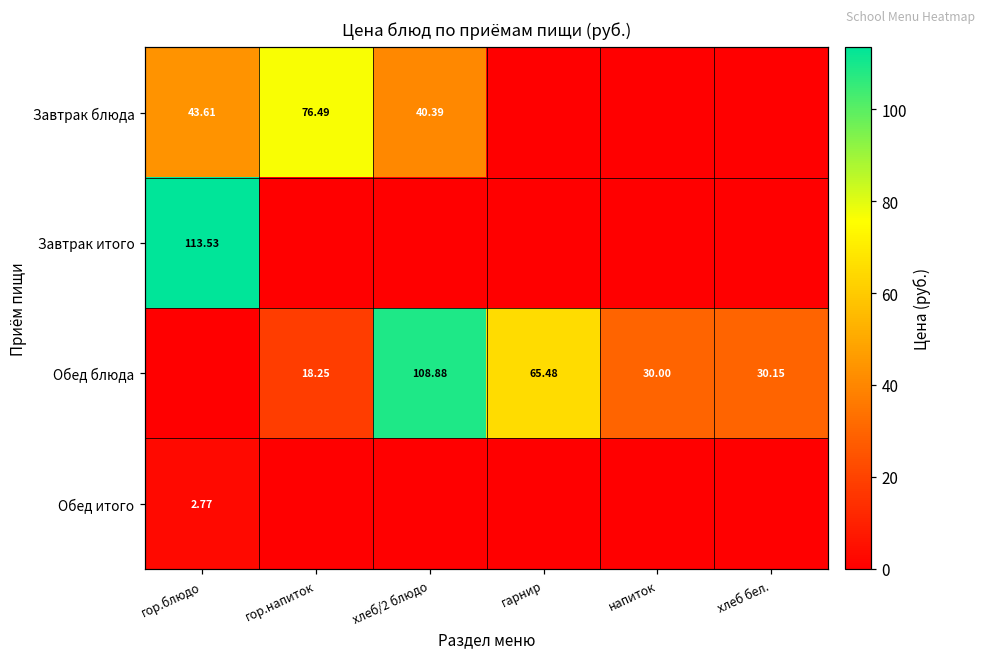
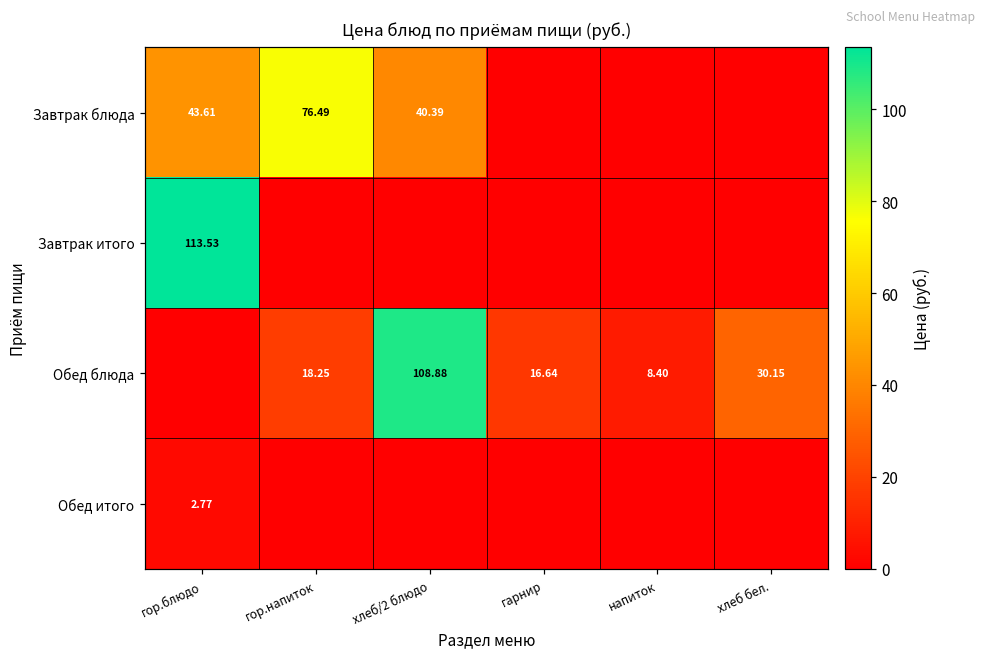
Обед блюда, гарнир: 65.48 -> 16.64
Обед блюда, напиток: 30.00 -> 8.40
